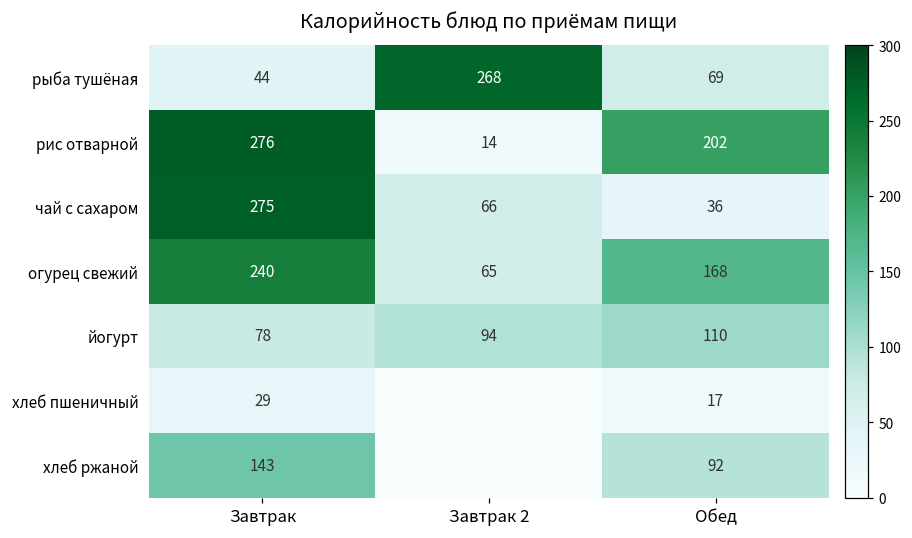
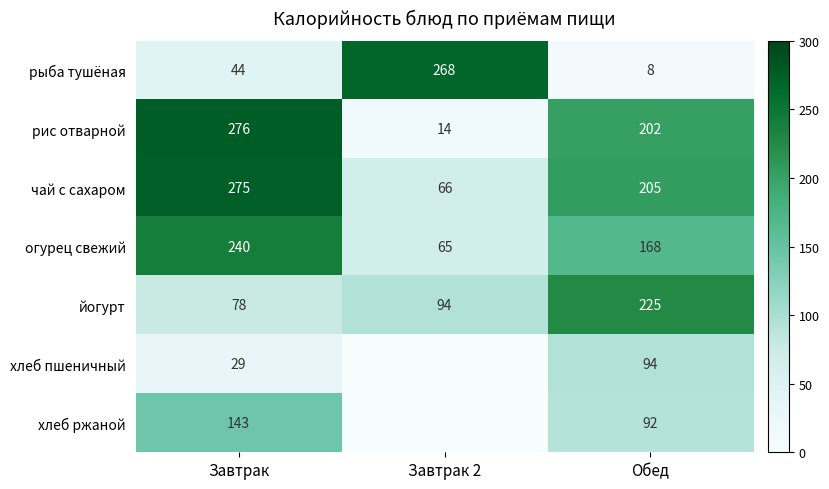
рыба тушёная, Обед: 69 -> 8
чай с сахаром, Обед: 36 -> 205
йогурт, Обед: 110 -> 225
хлеб пшеничный, Обед: 17 -> 94
